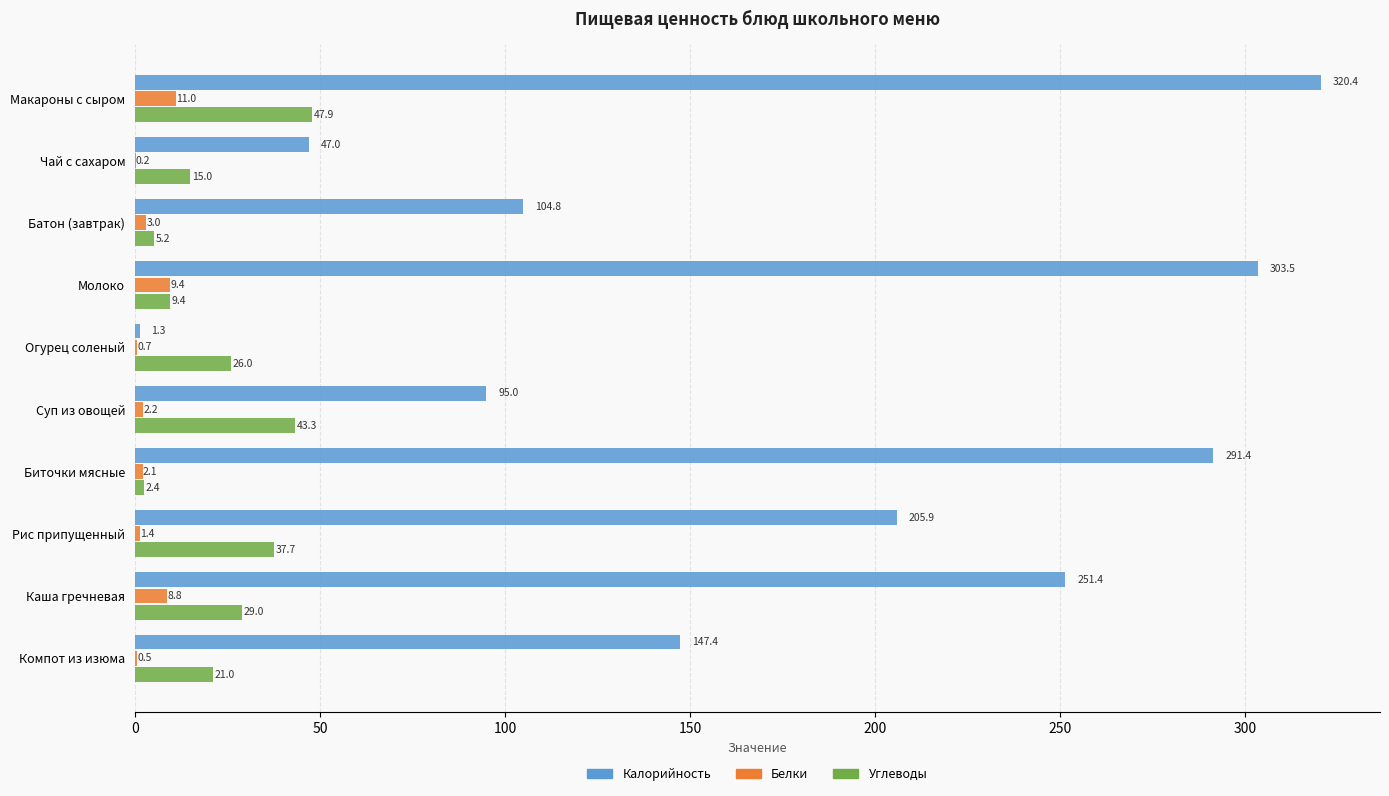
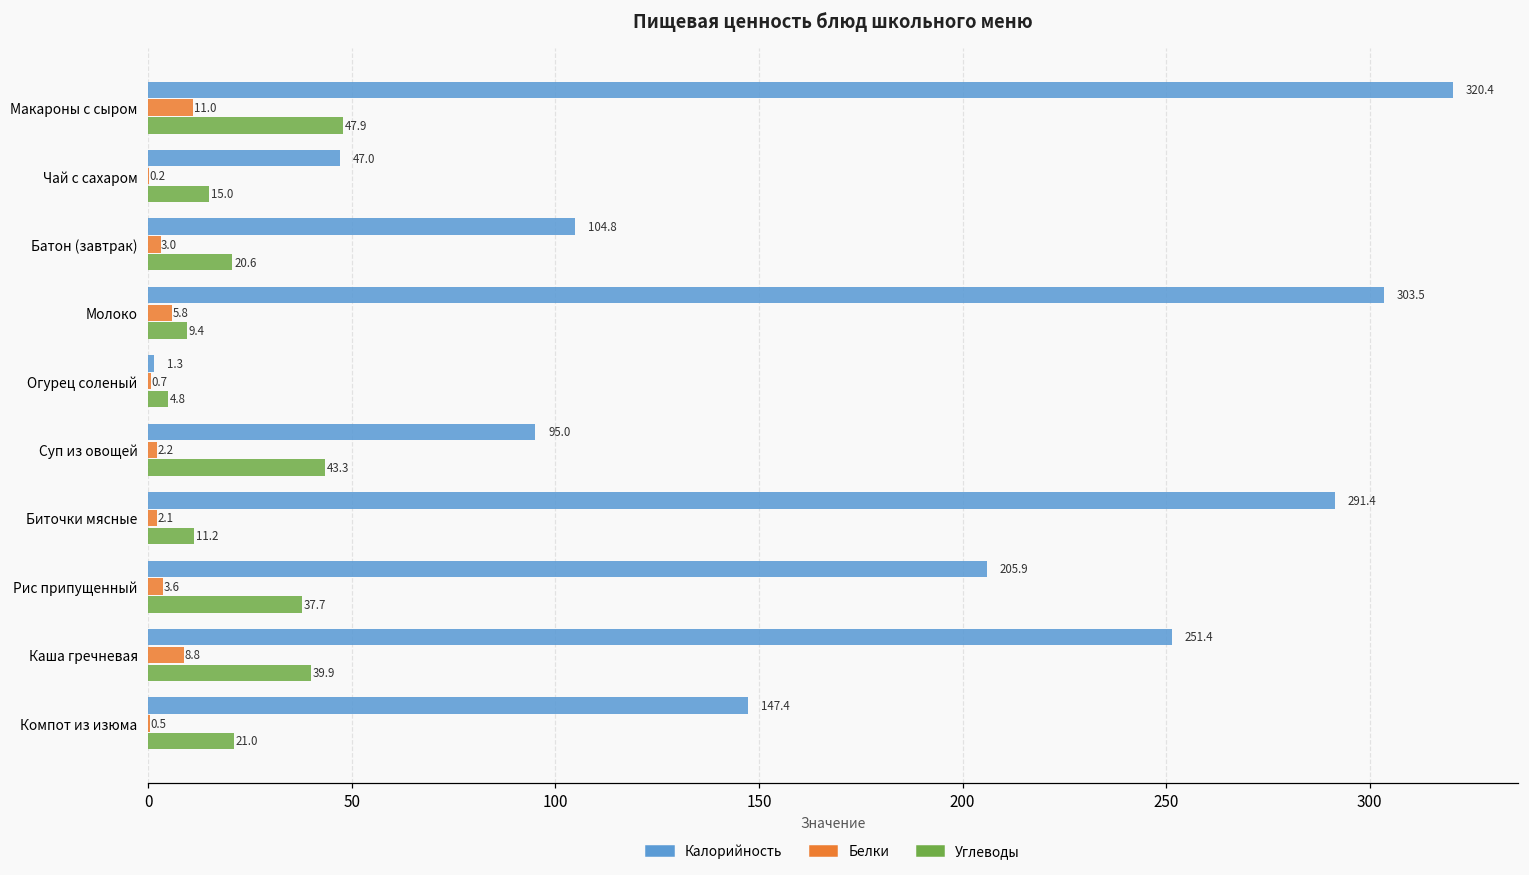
Углеводы, Батон (завтрак): 5.2 -> 20.6
Белки, Молоко: 9.4 -> 5.8
Углеводы, Огурец соленый: 26.0 -> 4.8
Углеводы, Биточки мясные: 2.4 -> 11.2
Белки, Рис припущенный: 1.4 -> 3.6
Углеводы, Каша гречневая: 29.0 -> 39.9
